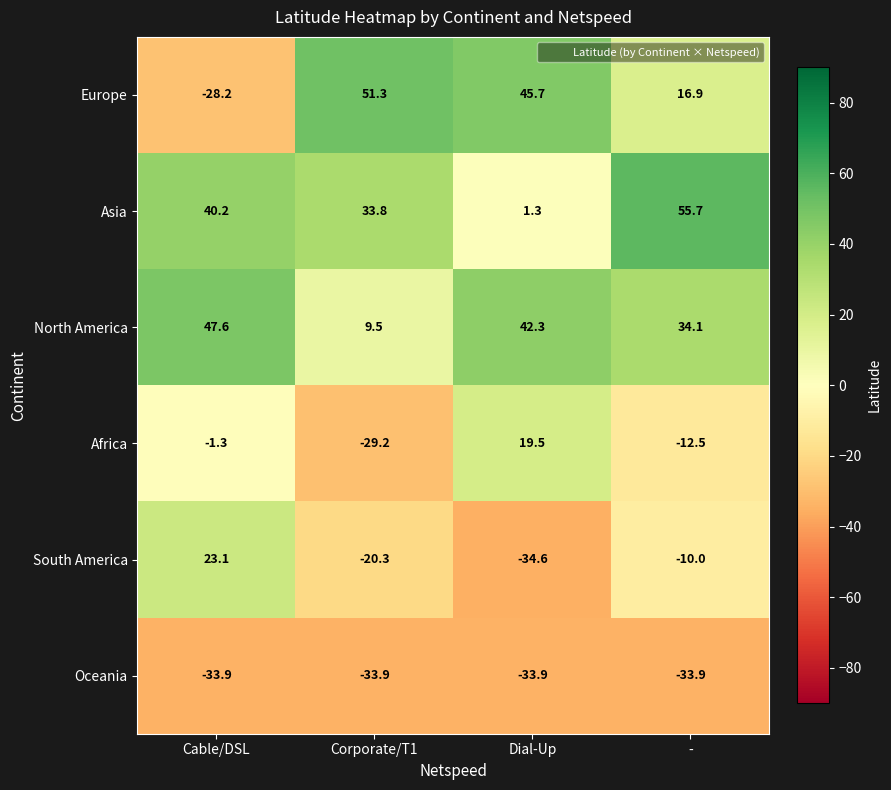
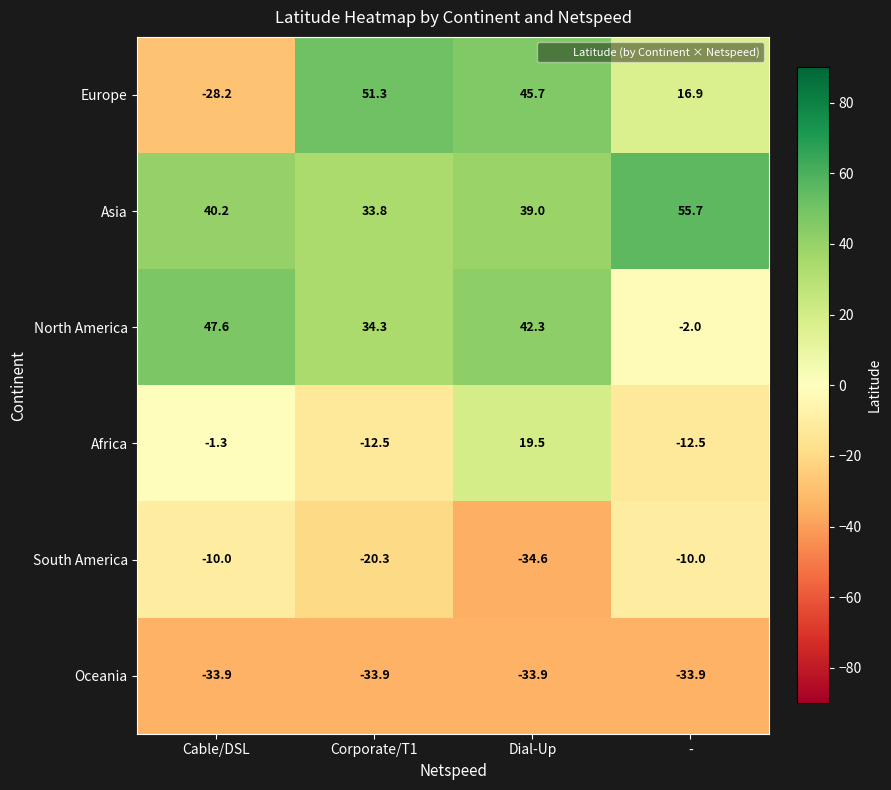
Asia, Dial-Up: 1.3 -> 39.0
North America, Corporate/T1: 9.5 -> 34.3
North America, -: 34.1 -> -2.0
Africa, Corporate/T1: -29.2 -> -12.5
South America, Cable/DSL: 23.1 -> -10.0
